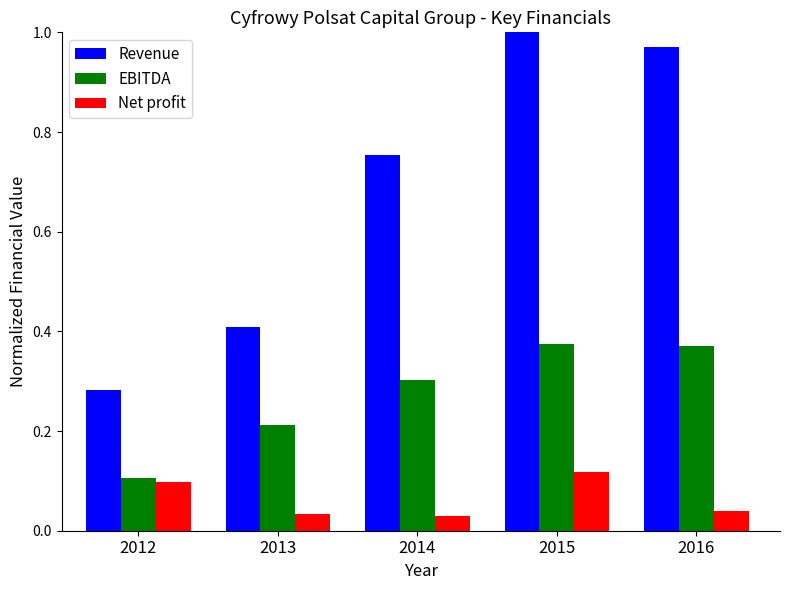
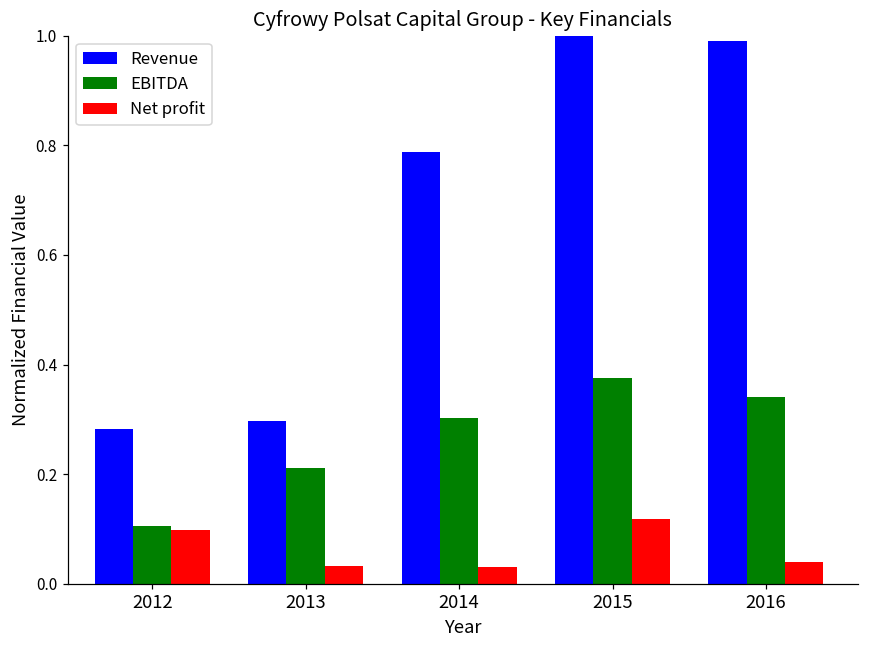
Revenue, 2013: 0.41 -> 0.30
Revenue, 2014: 0.75 -> 0.79
Revenue, 2016: 0.97 -> 0.99
EBITDA, 2016: 0.37 -> 0.34
